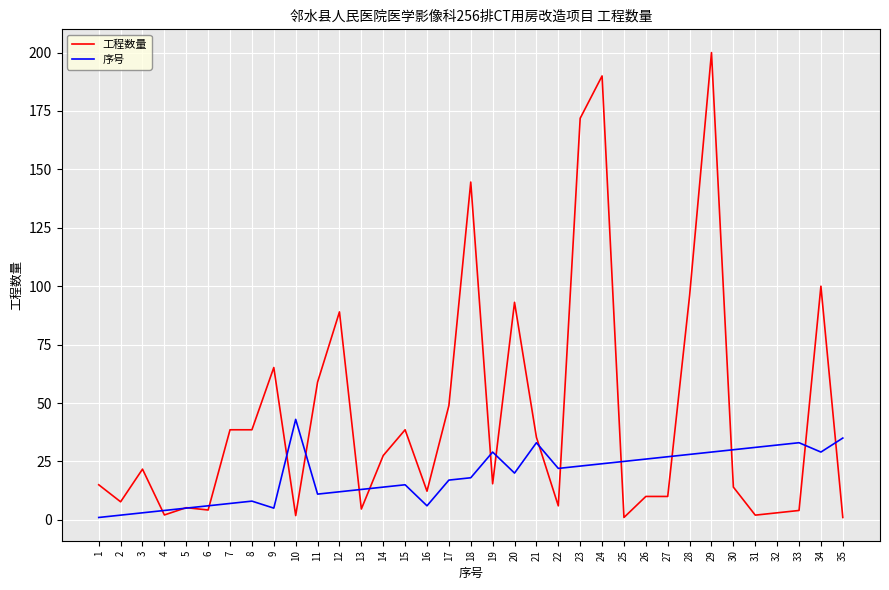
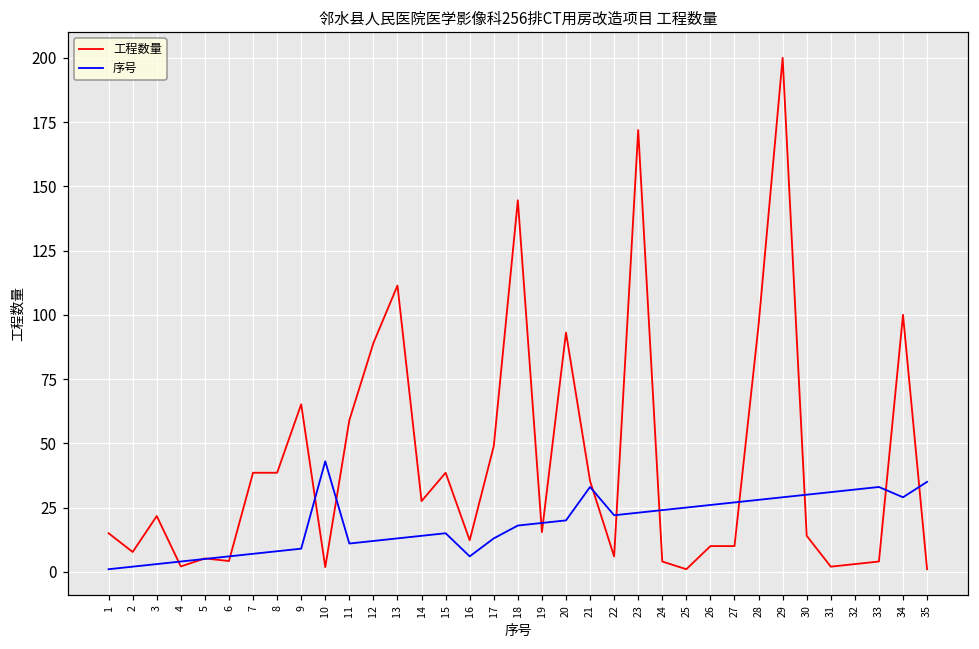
序号, 9: 5 -> 9
工程数量, 13: 5 -> 111
序号, 17: 17 -> 13
序号, 19: 29 -> 19
工程数量, 24: 190 -> 4
